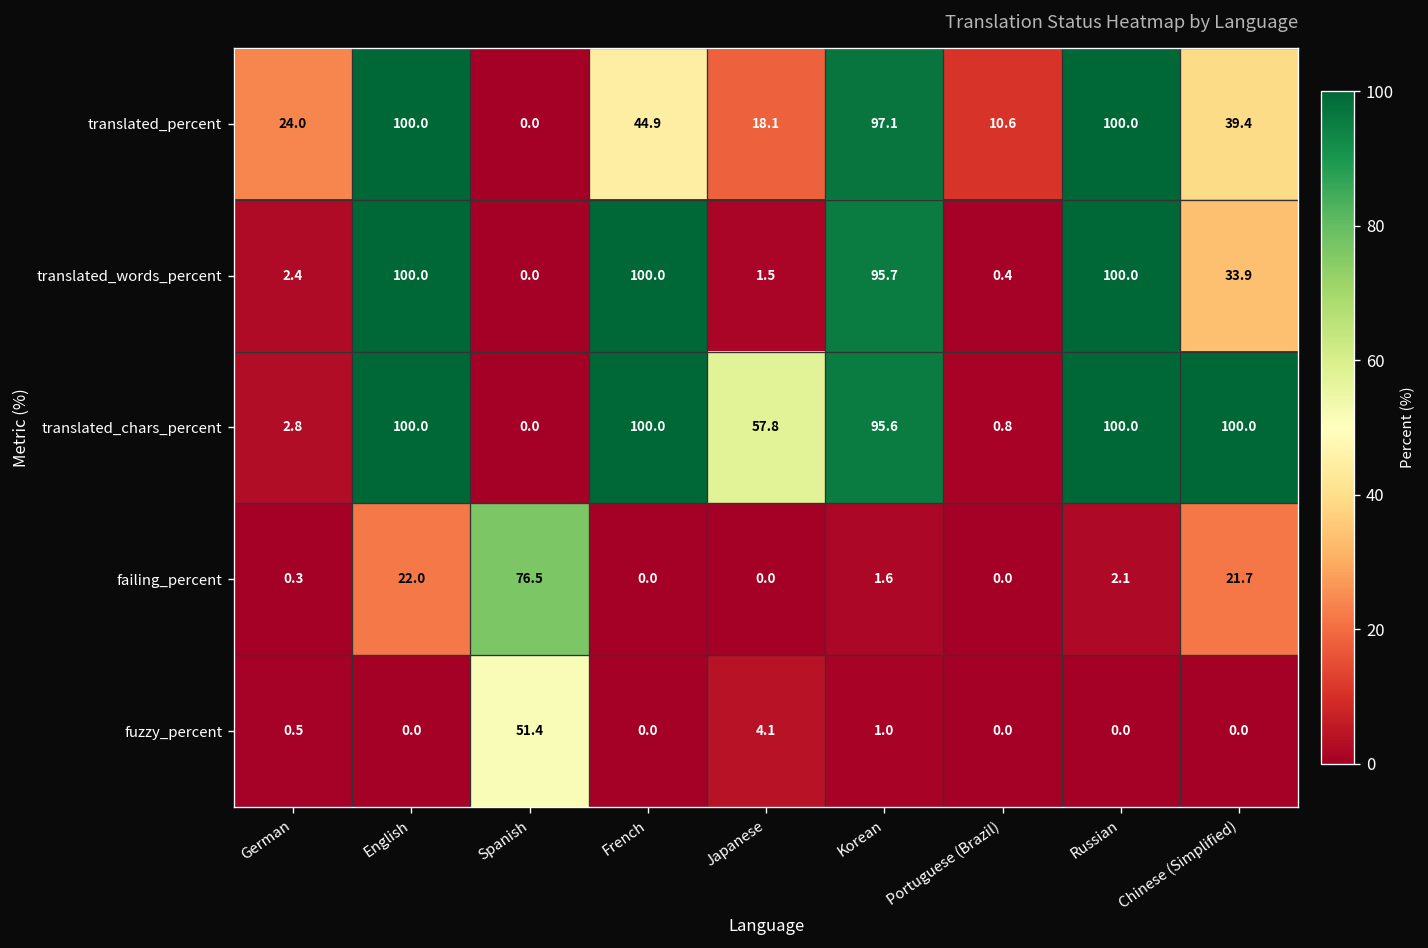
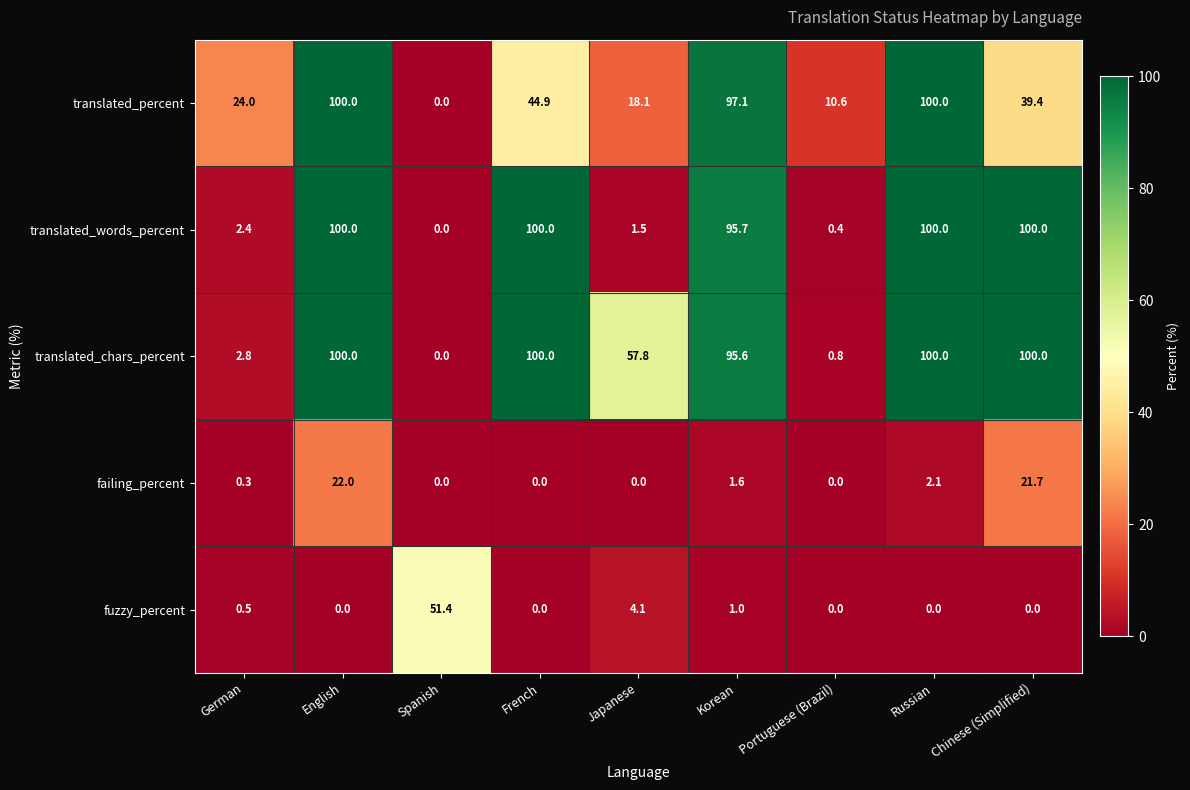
translated_words_percent, Chinese (Simplified): 33.9 -> 100.0
failing_percent, Spanish: 76.5 -> 0.0
